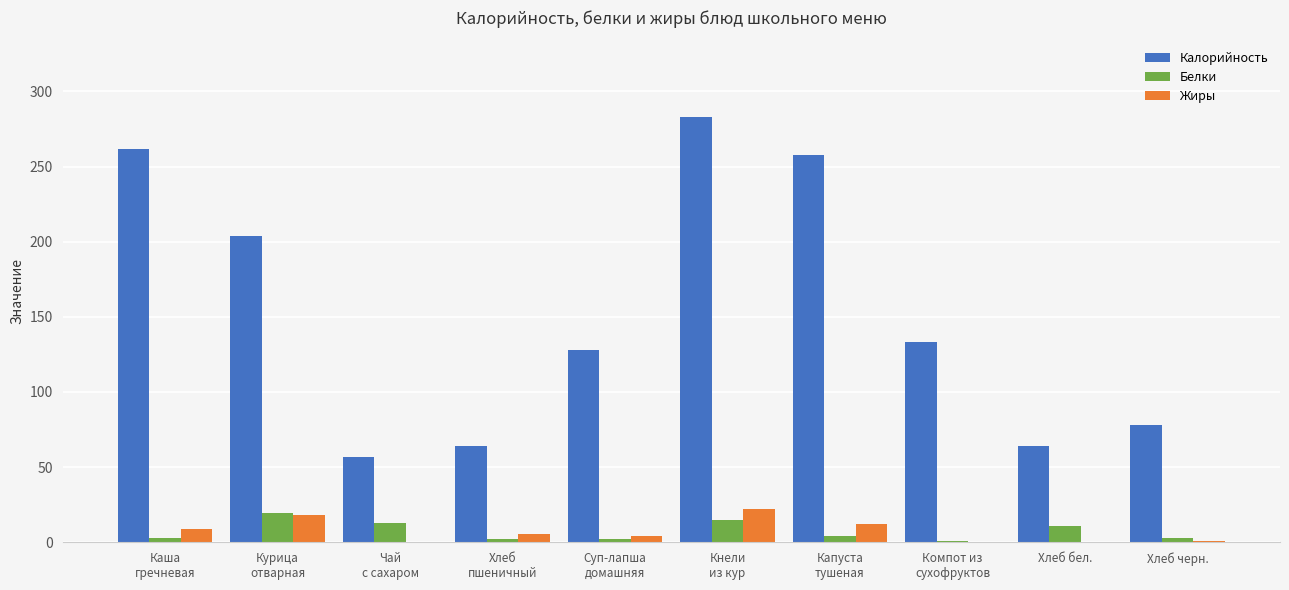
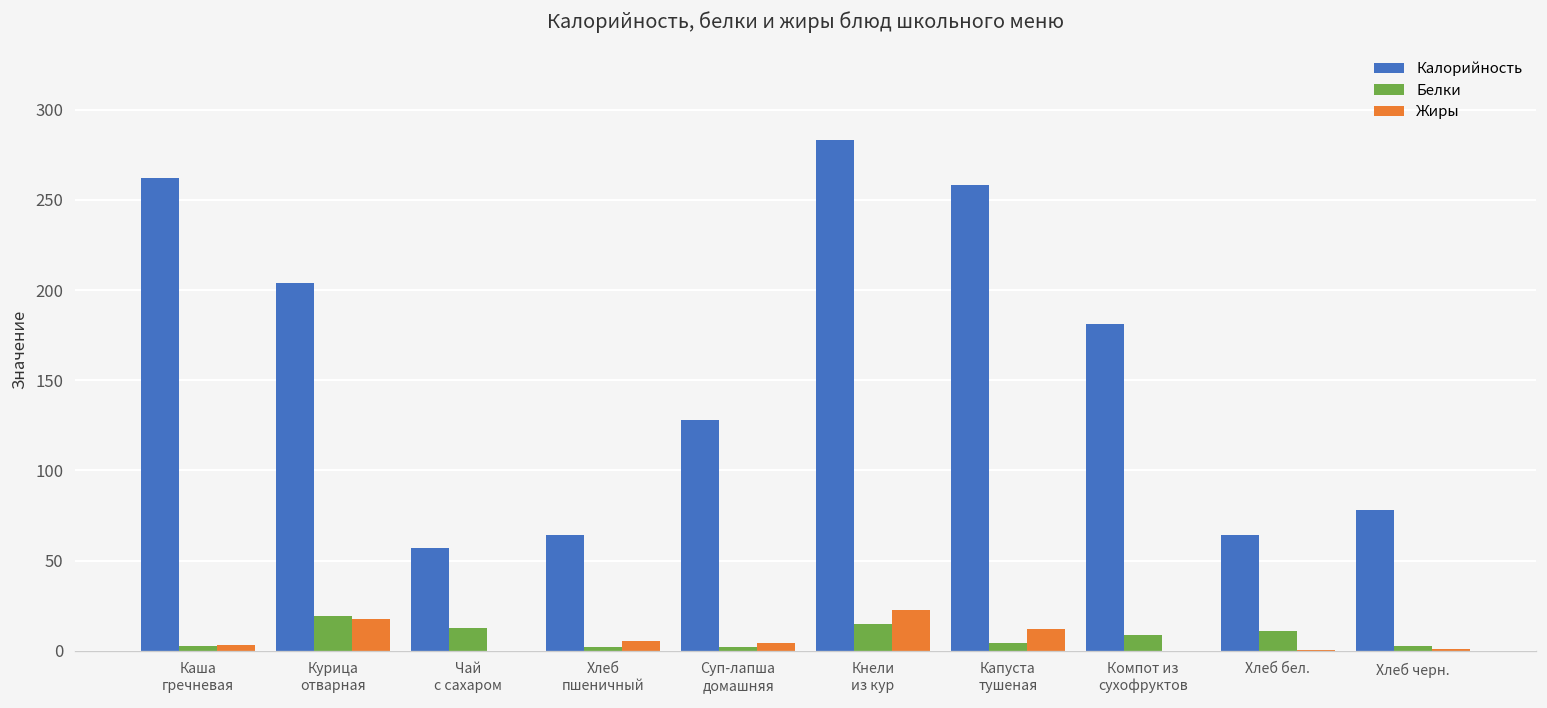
Жиры, Каша гречневая: 9 -> 3
Калорийность, Компот из сухофруктов: 133 -> 181
Белки, Компот из сухофруктов: 1 -> 9
